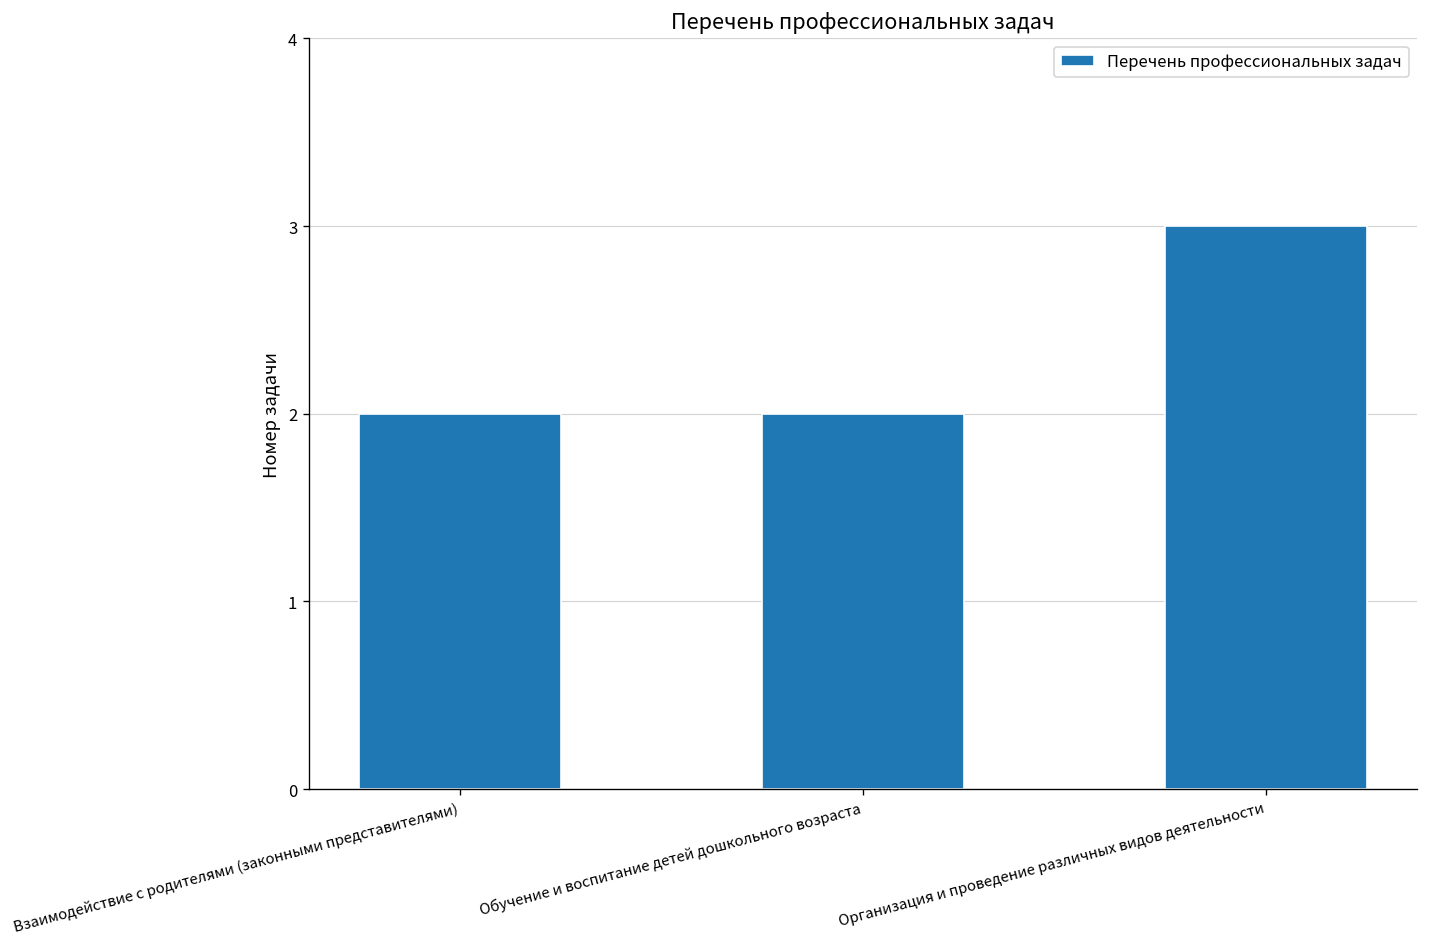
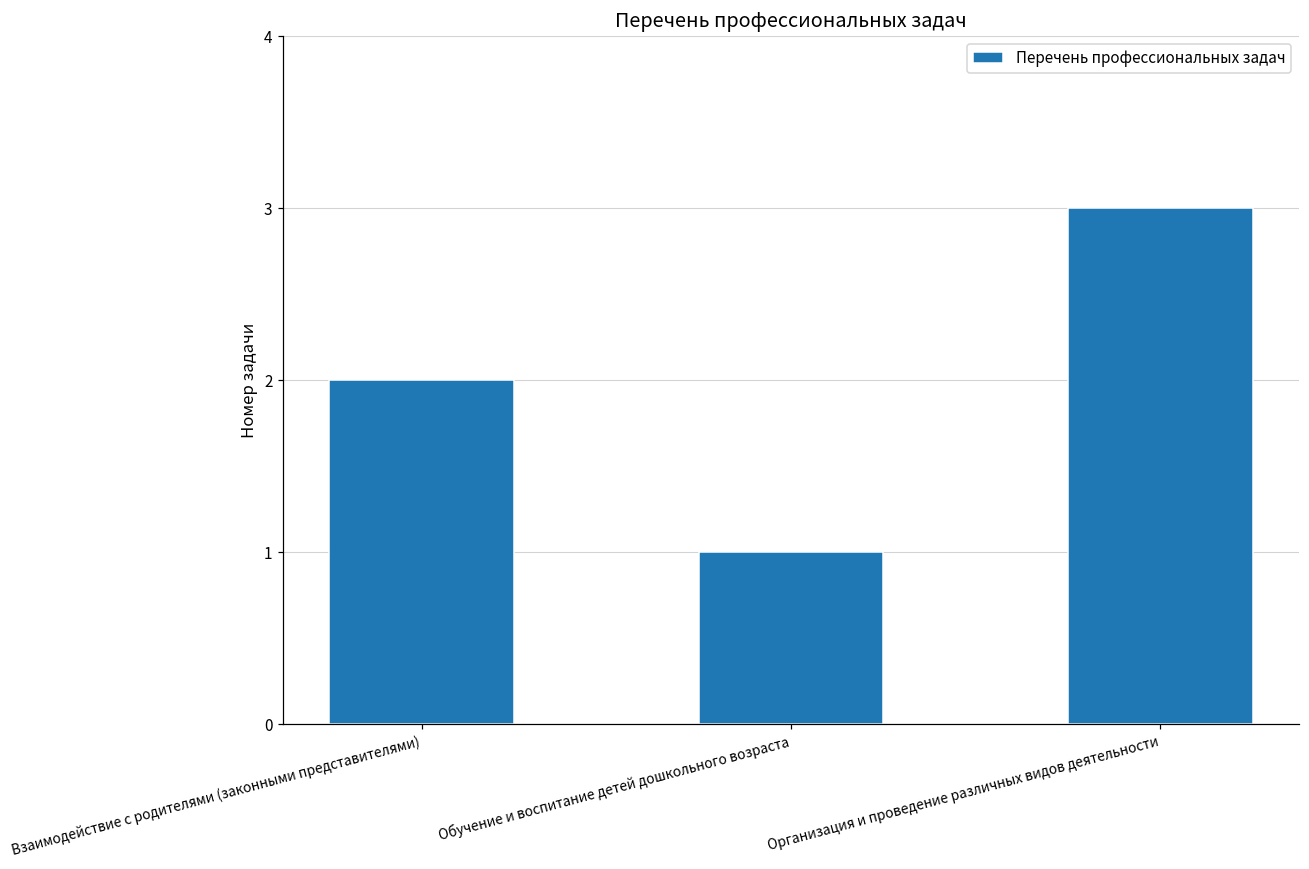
Обучение и воспитание детей дошкольного возраста: 2 -> 1
